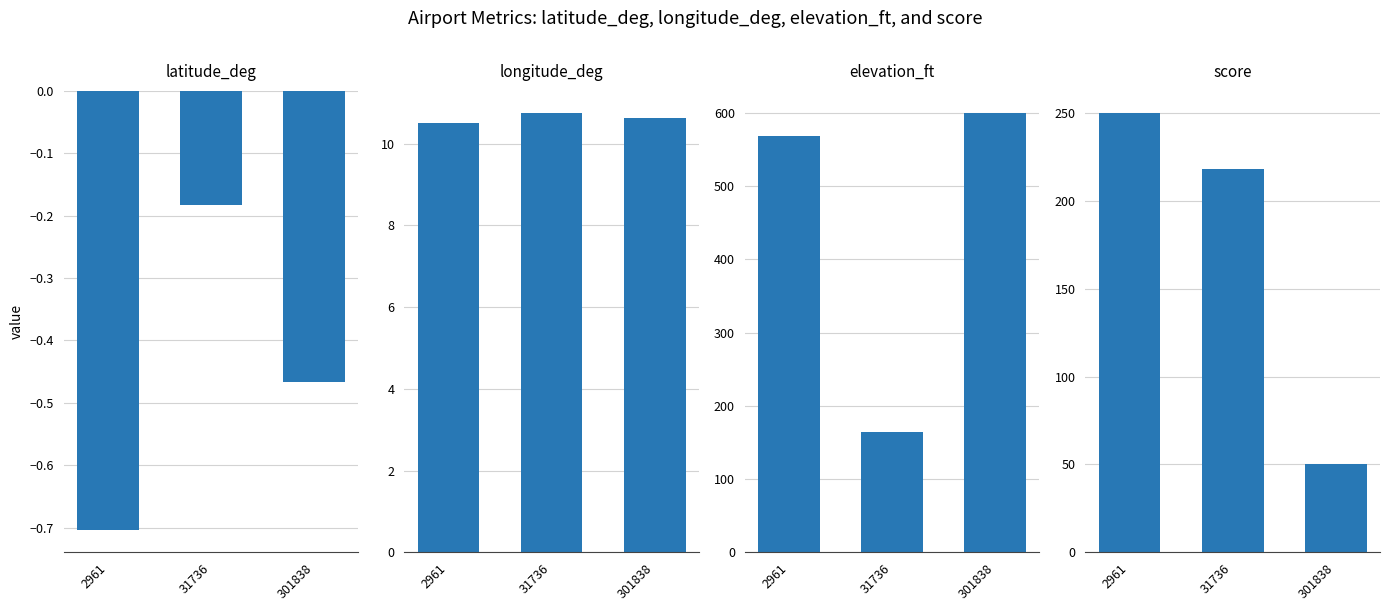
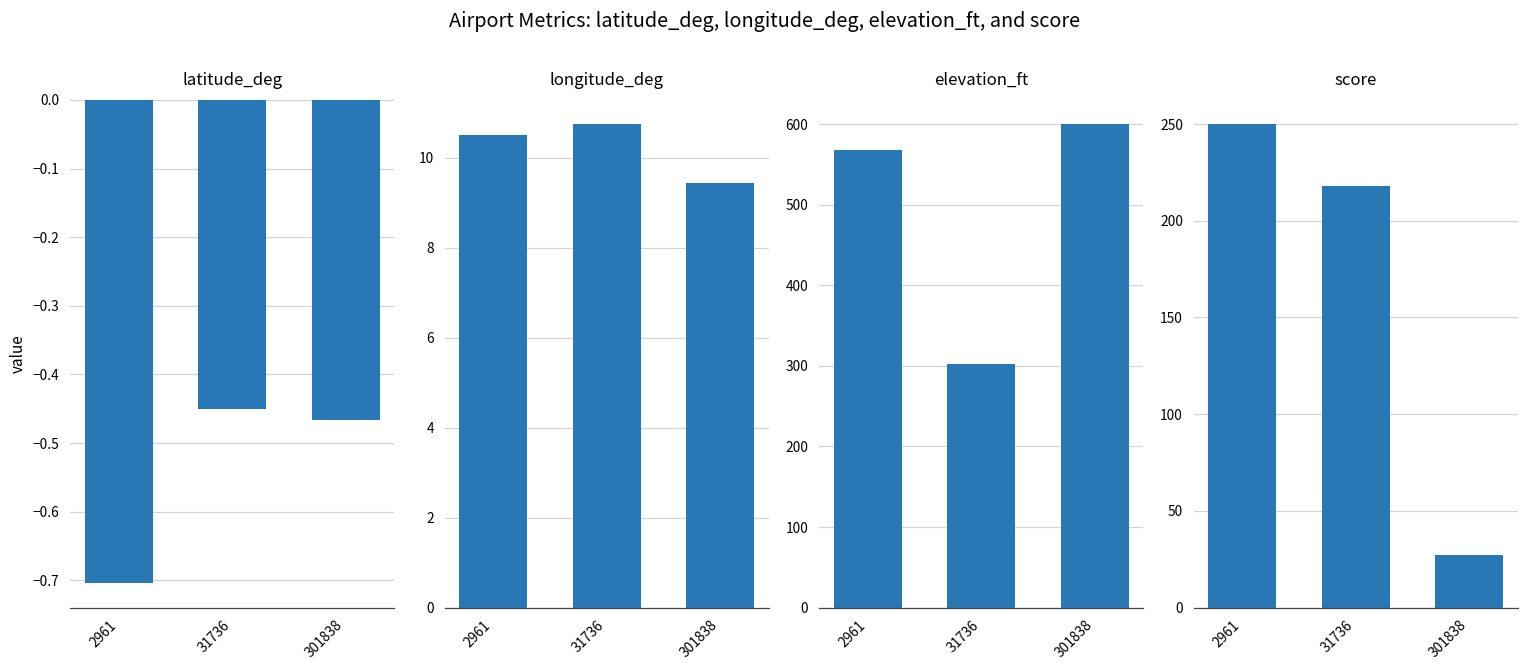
latitude_deg, 31736: -0.18 -> -0.45
longitude_deg, 301838: 10.6 -> 9.4
elevation_ft, 31736: 160 -> 300
score, 301838: 50 -> 27
